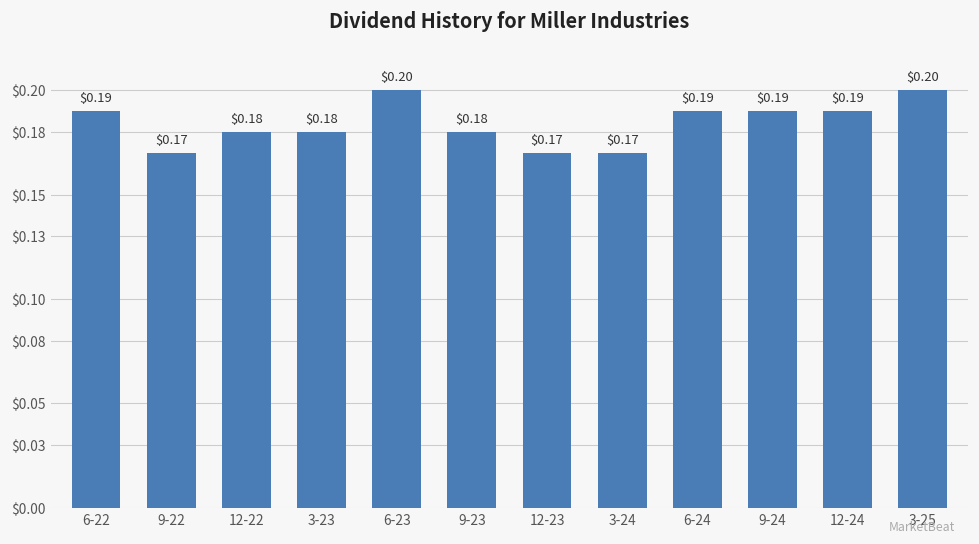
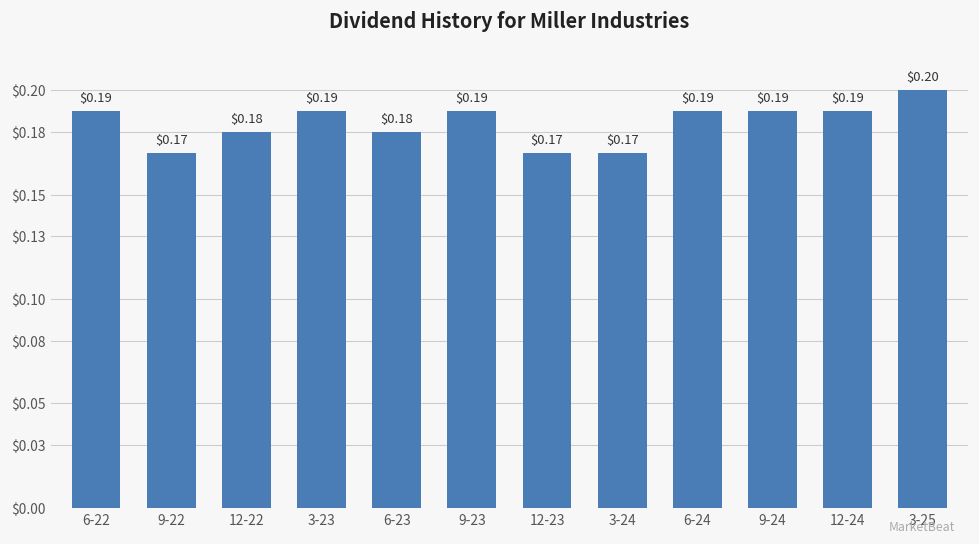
3-23: $0.18 -> $0.19
6-23: $0.20 -> $0.18
9-23: $0.18 -> $0.19
